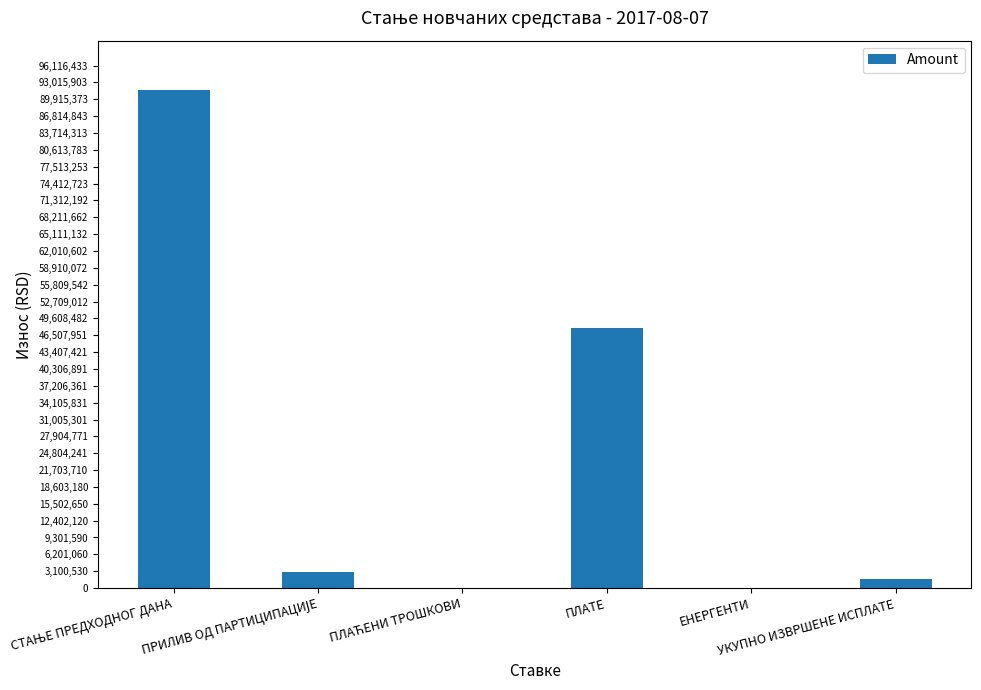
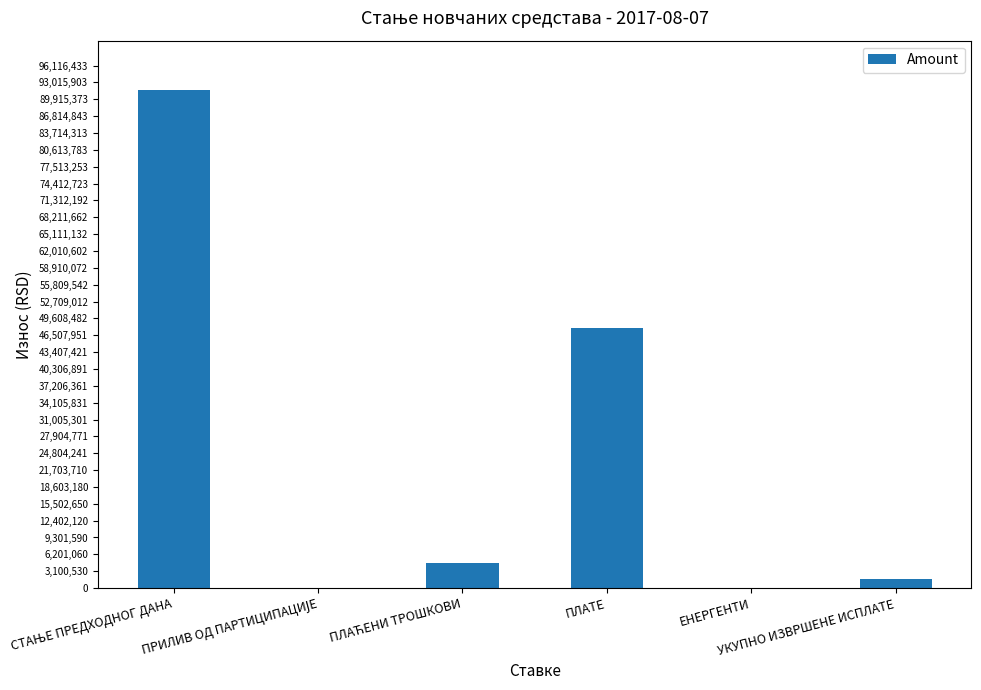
ПРИЛИВ ОД ПАРТИЦИПАЦИЈЕ: 3,000,000 -> 0
ПЛАЋЕНИ ТРОШКОВИ: 0 -> 5,000,000
